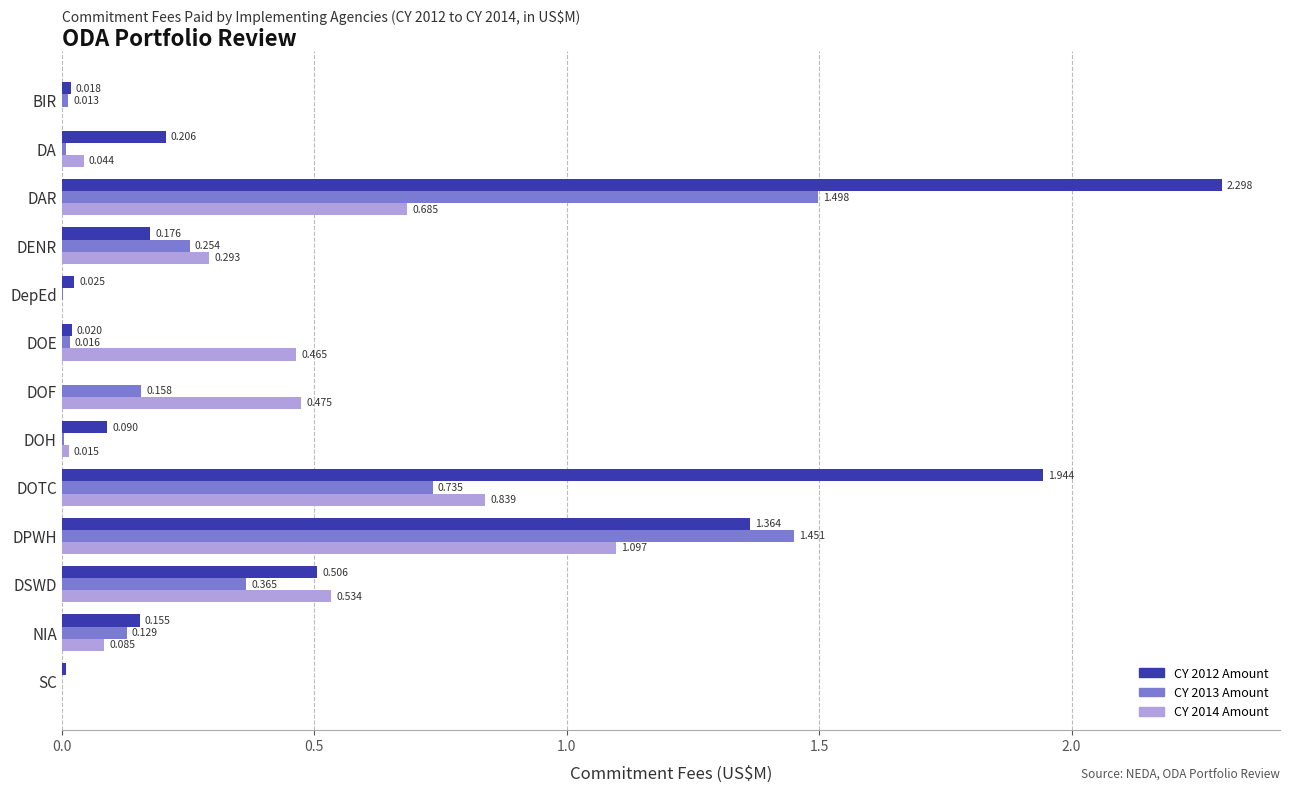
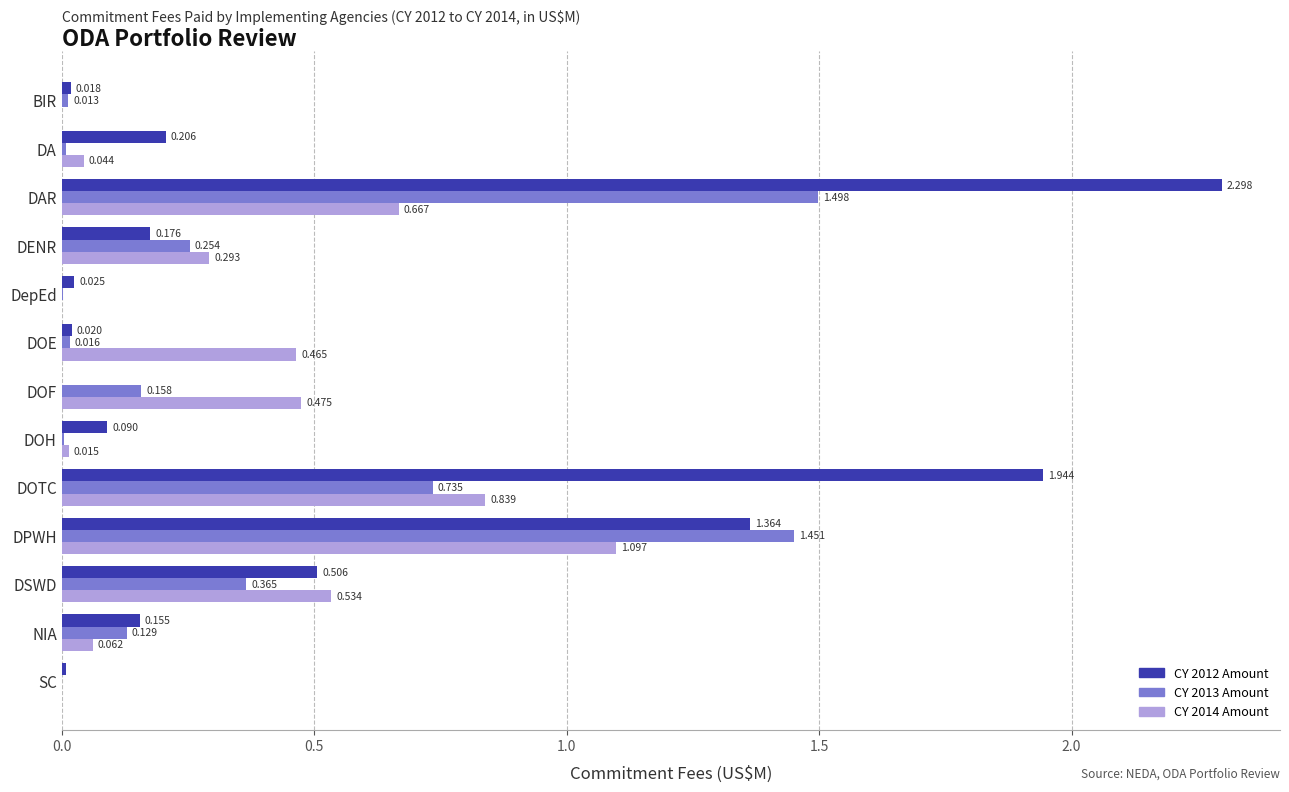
CY 2014 Amount, DAR: 0.685 -> 0.667
CY 2014 Amount, NIA: 0.085 -> 0.062
